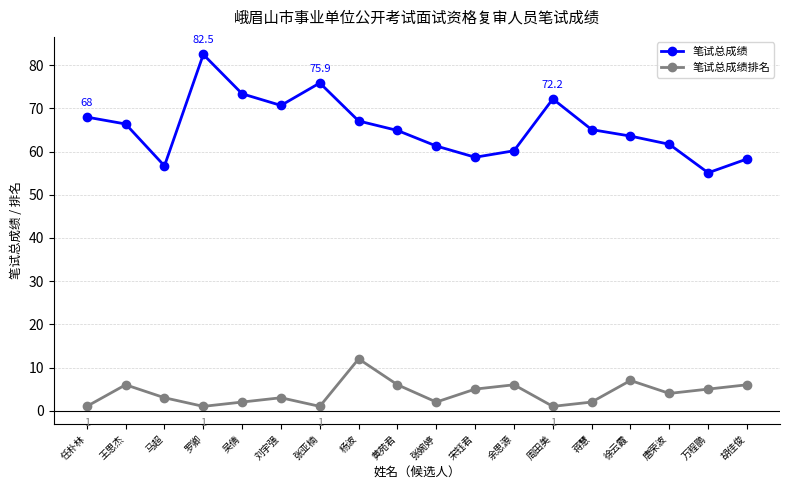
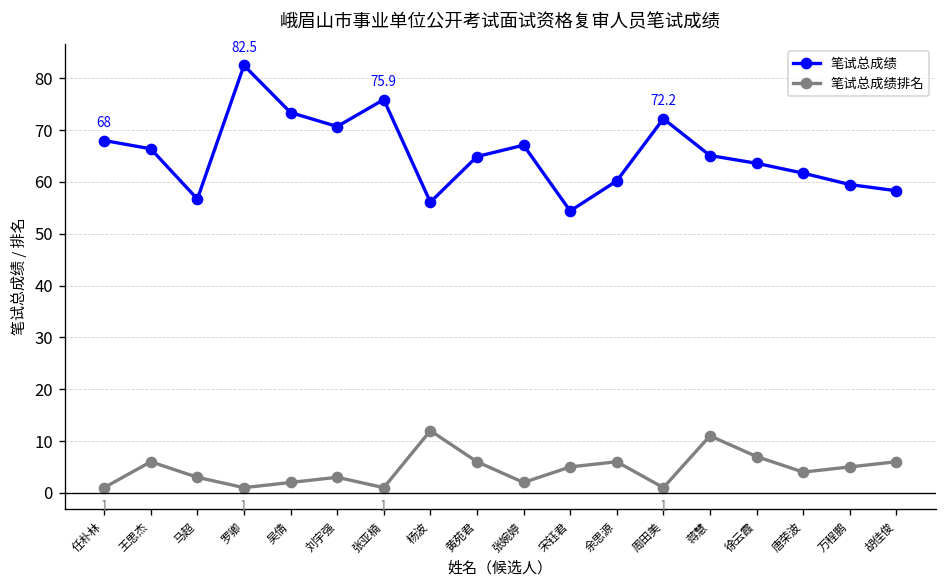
笔试总成绩, 杨波: 67 -> 56
笔试总成绩, 张婉婷: 61 -> 67
笔试总成绩, 宋钰君: 59 -> 54
笔试总成绩排名, 蒋慧: 2 -> 11
笔试总成绩, 万程鹏: 55 -> 60
